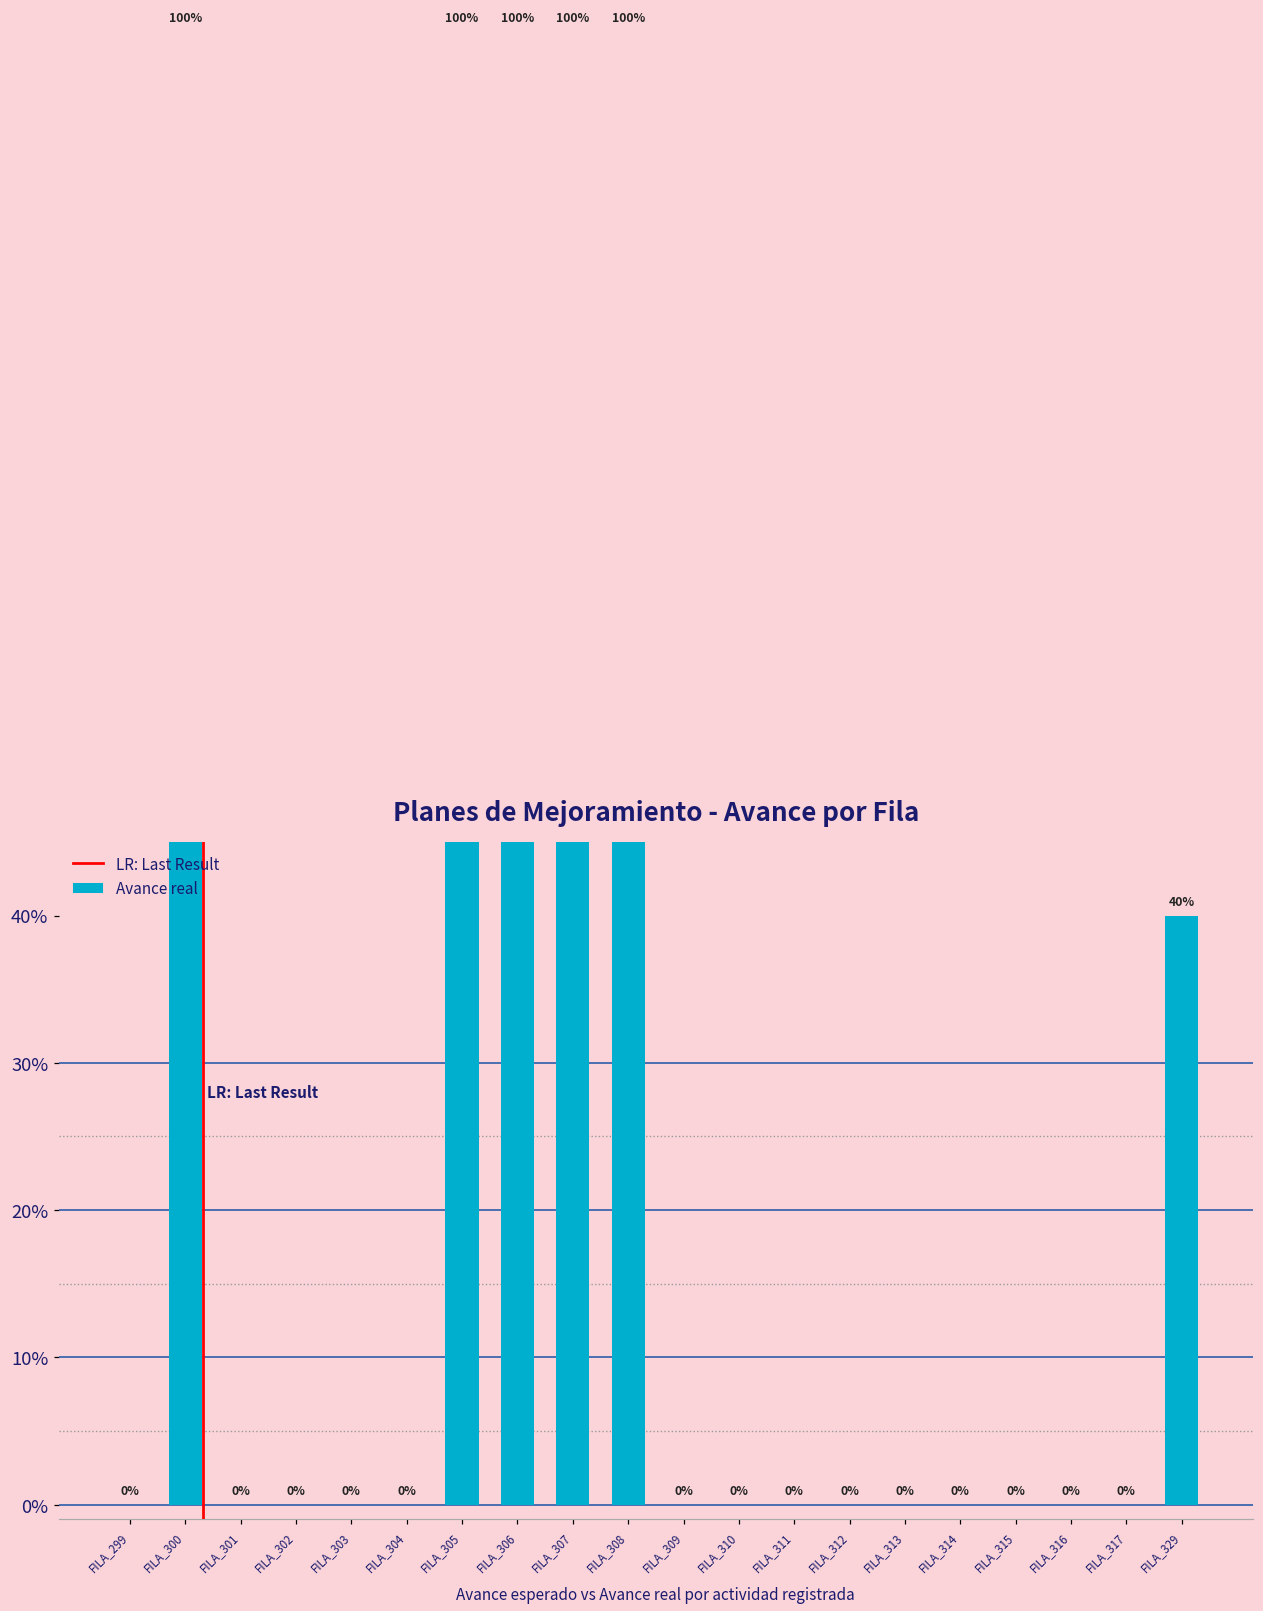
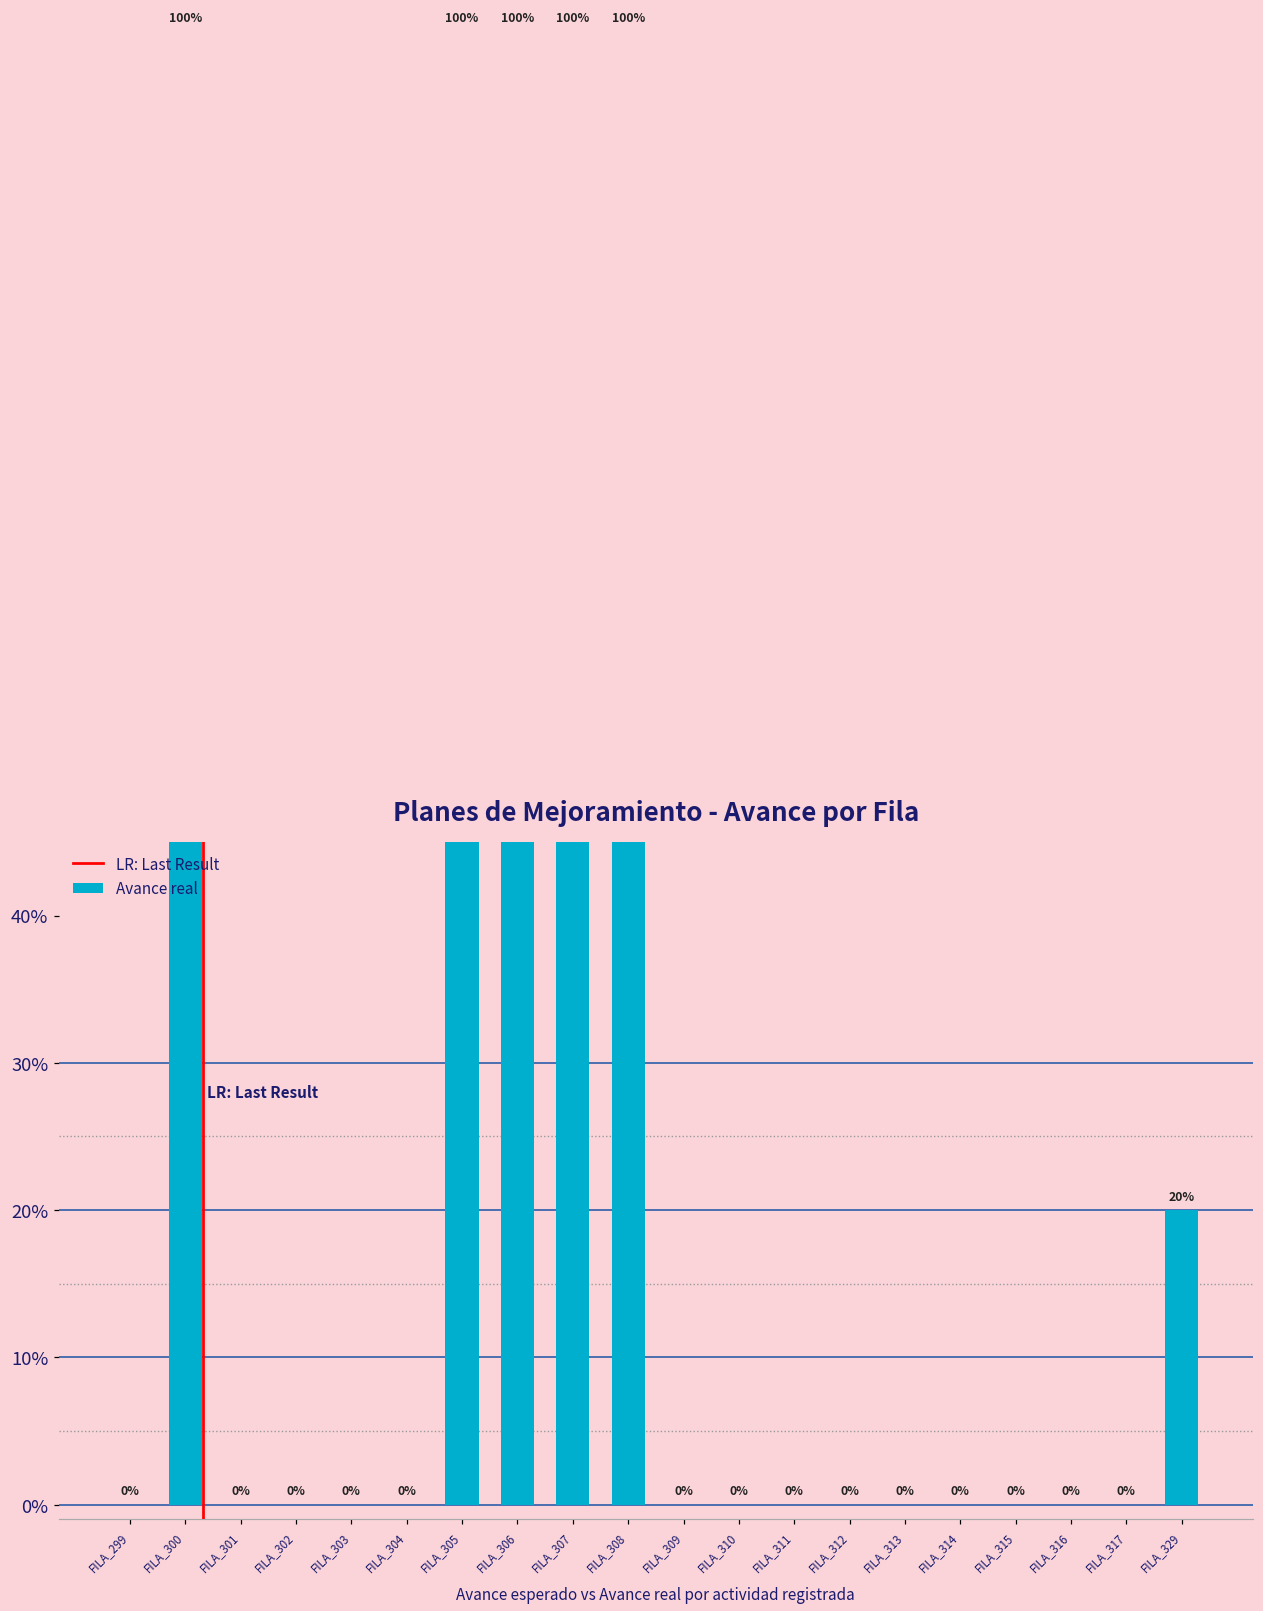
FILA_329: 40% -> 20%
